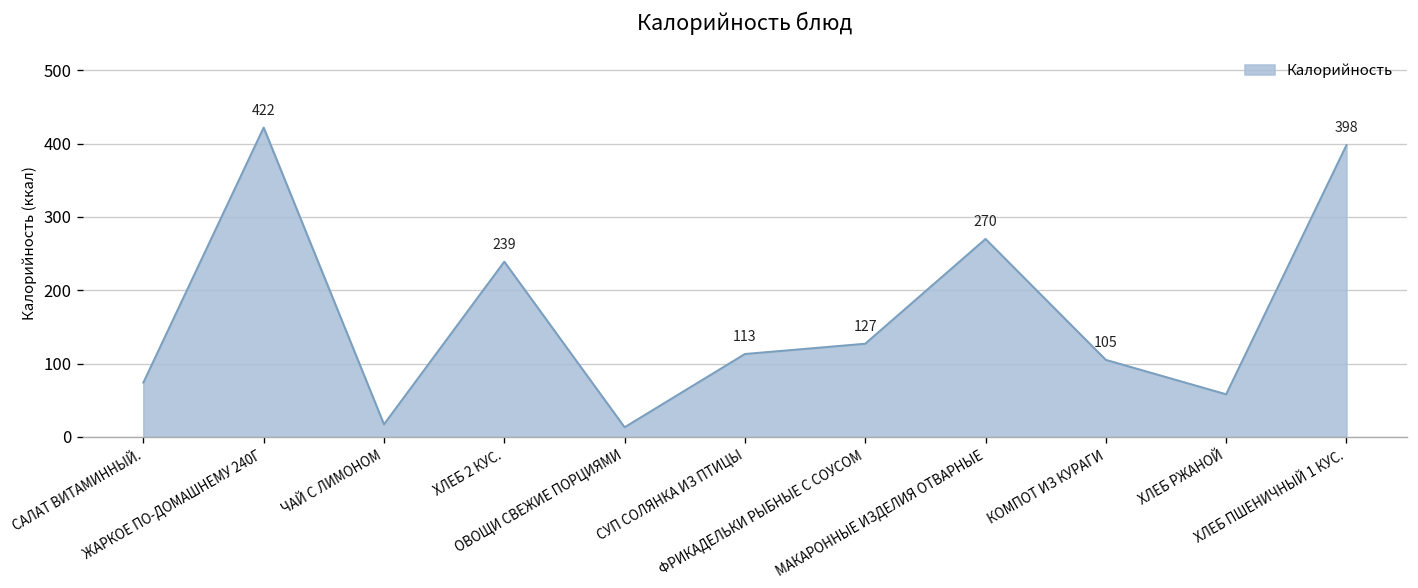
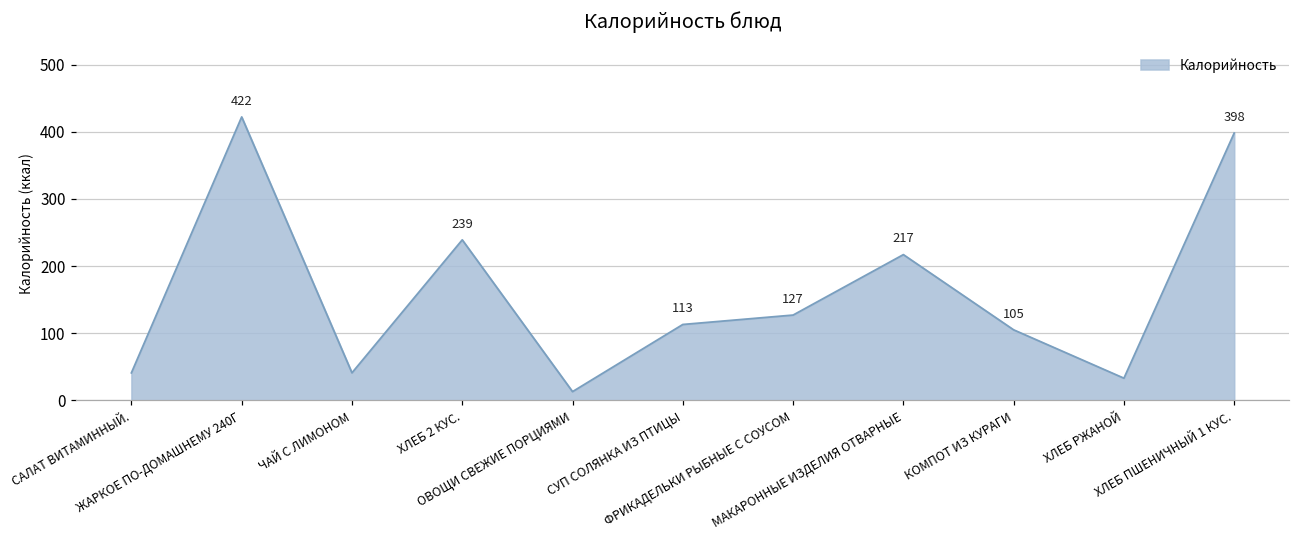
САЛАТ ВИТАМИННЫЙ.: 70 -> 40
ЧАЙ С ЛИМОНОМ: 20 -> 40
МАКАРОННЫЕ ИЗДЕЛИЯ ОТВАРНЫЕ: 270 -> 217
ХЛЕБ РЖАНОЙ: 60 -> 30
